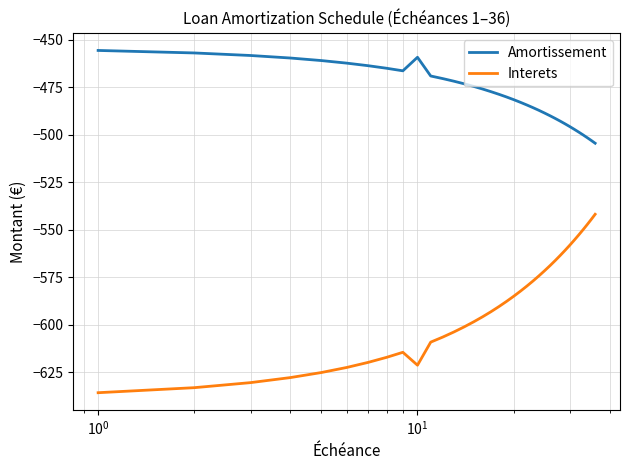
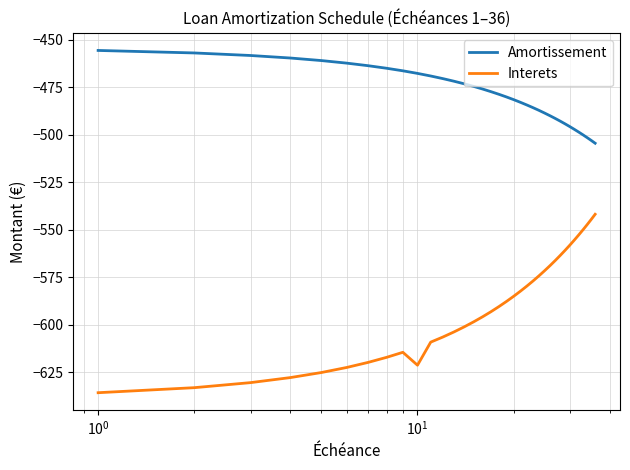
Amortissement, 10^1: -459 -> -468
